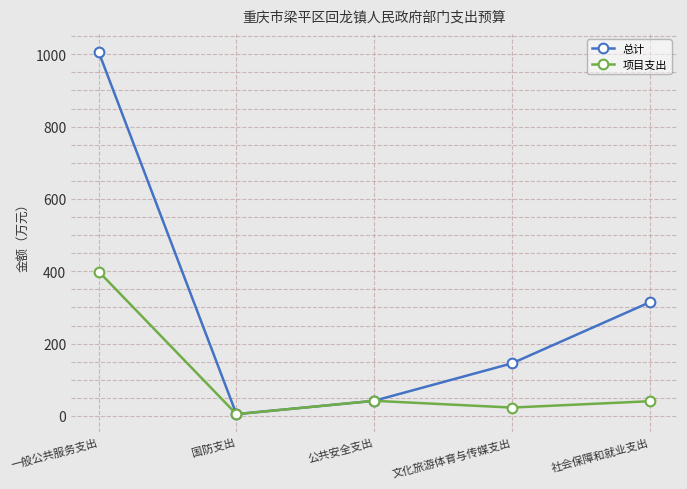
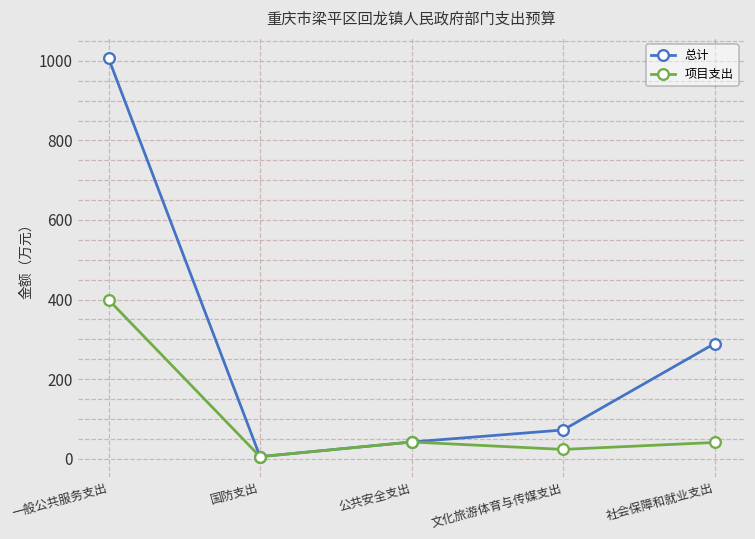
总计, 文化旅游体育与传媒支出: 150 -> 70
总计, 社会保障和就业支出: 310 -> 290
